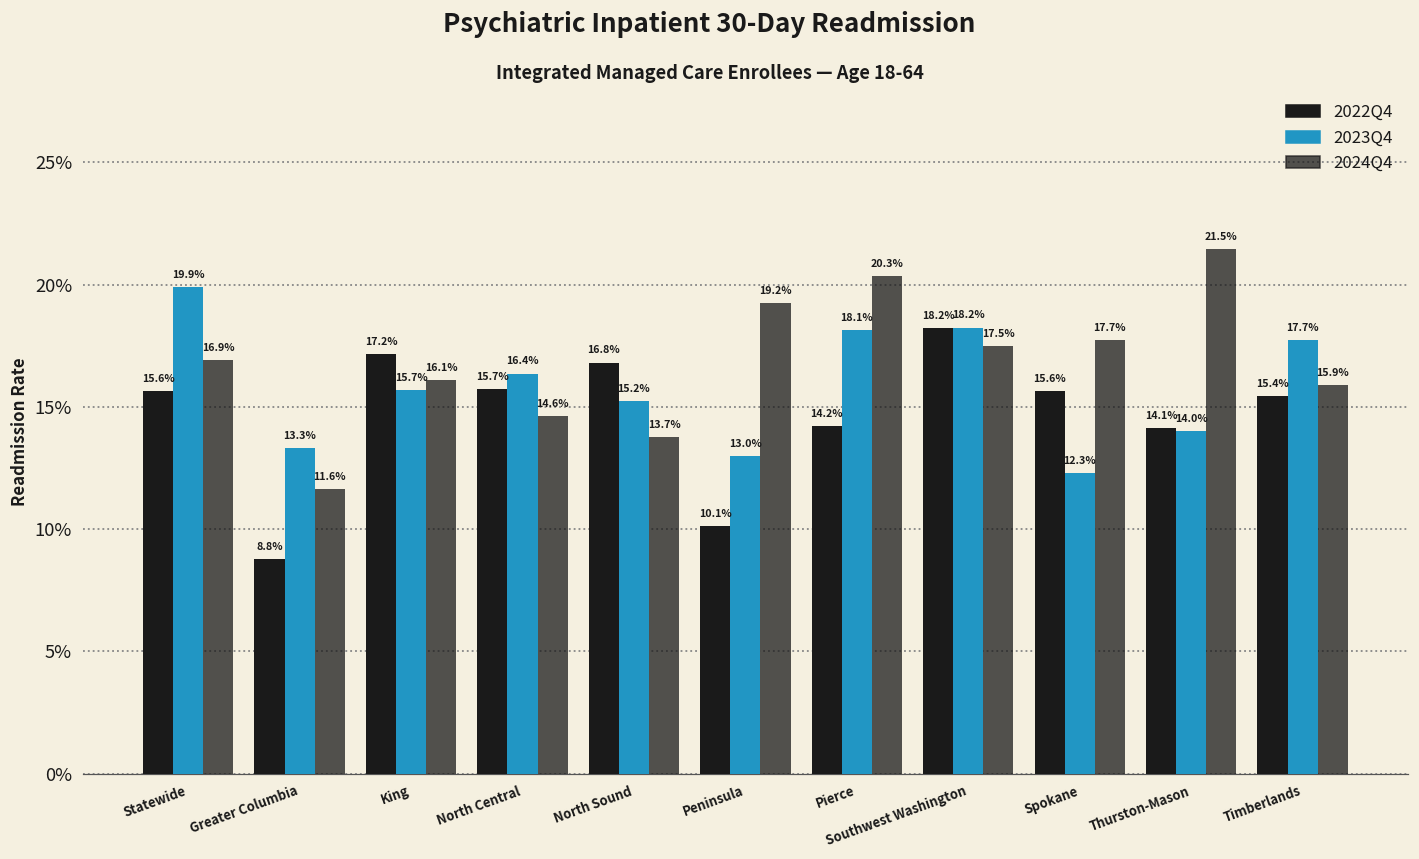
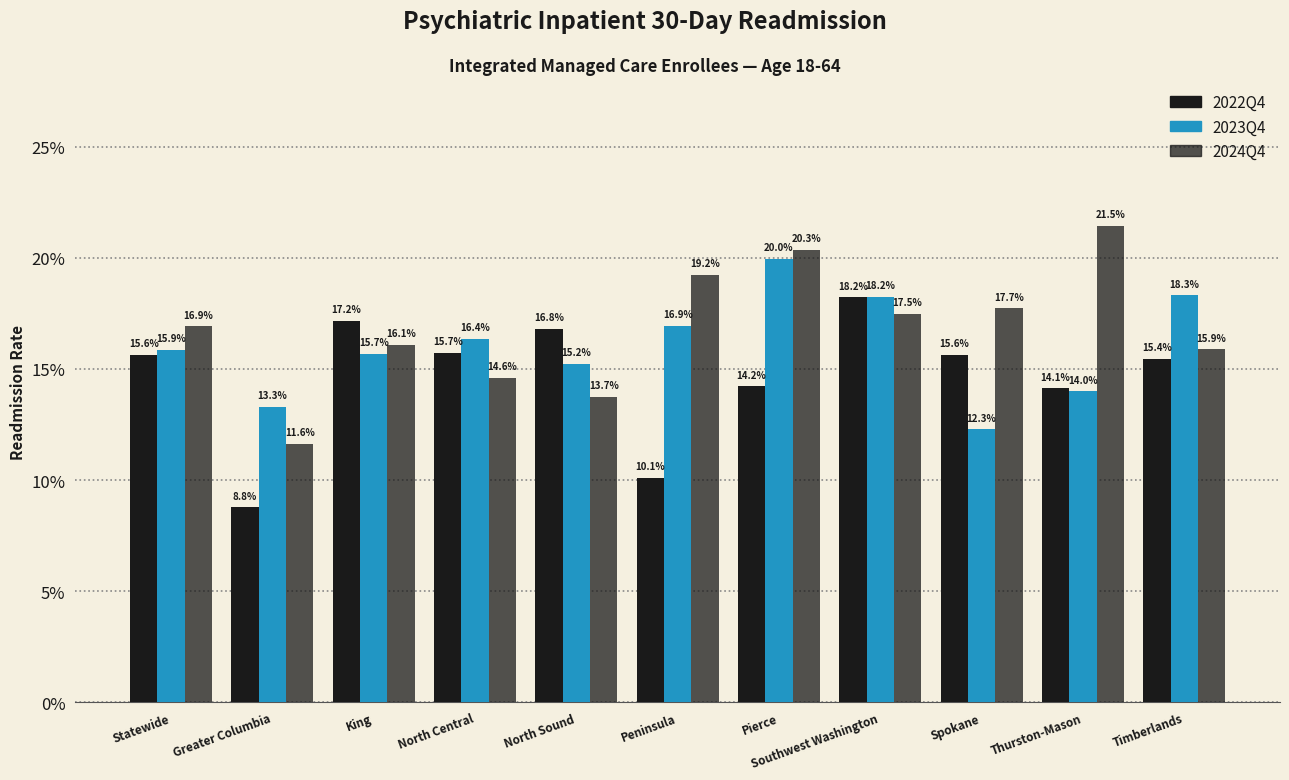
2023Q4, Statewide: 19.9% -> 15.9%
2023Q4, Peninsula: 13.0% -> 16.9%
2023Q4, Pierce: 18.1% -> 20.0%
2023Q4, Timberlands: 17.7% -> 18.3%
